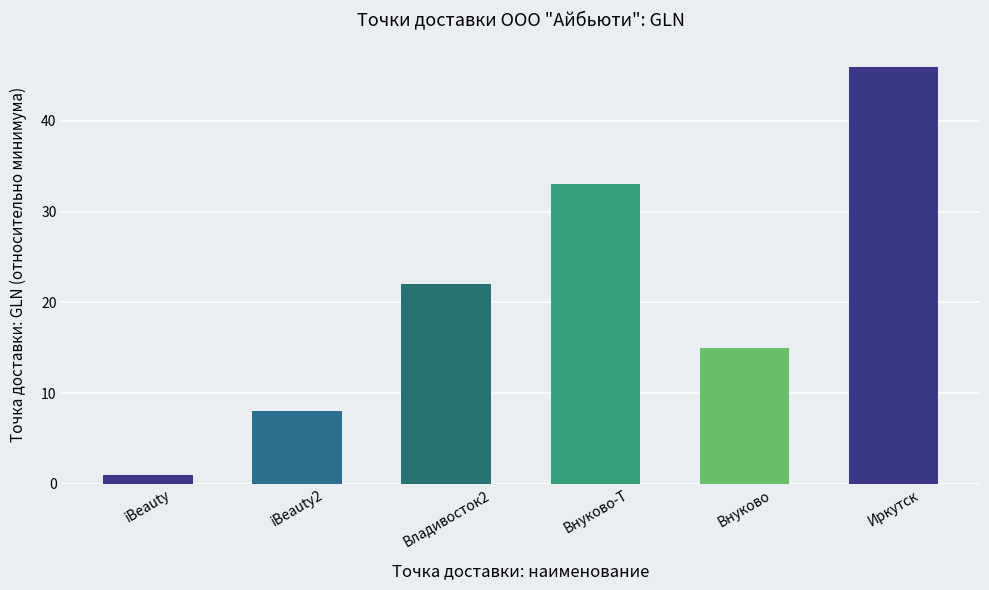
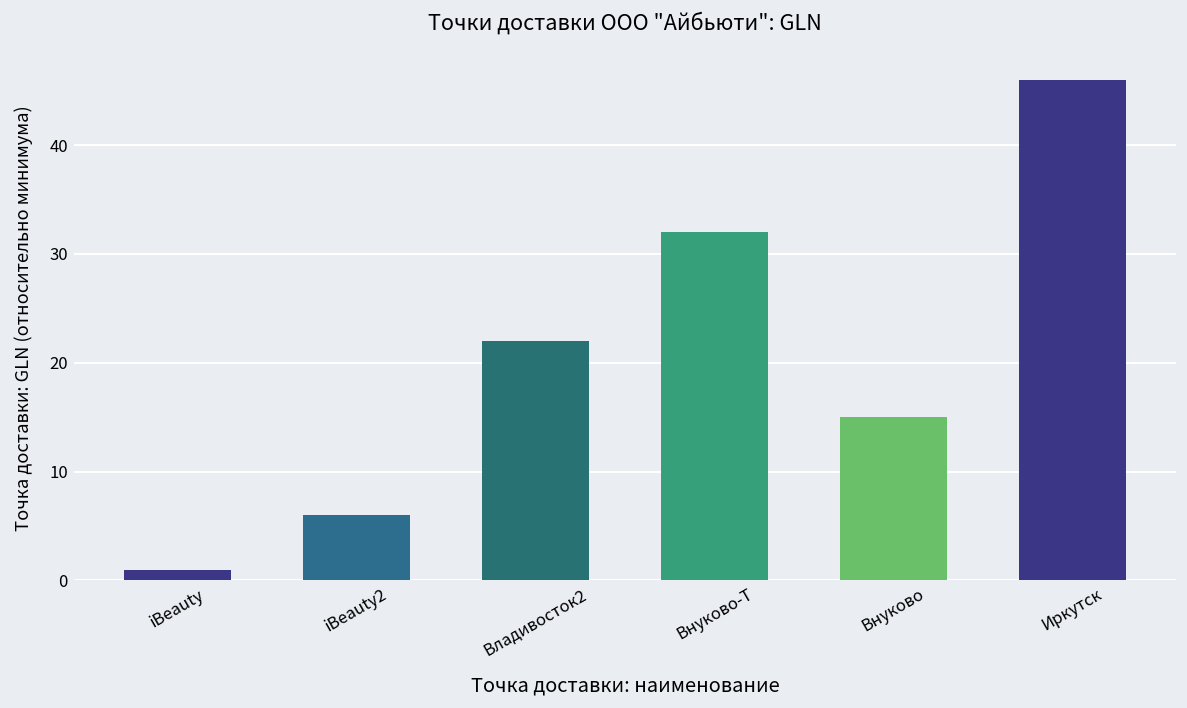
iBeauty2: 8 -> 6
Внуково-Т: 33 -> 32
